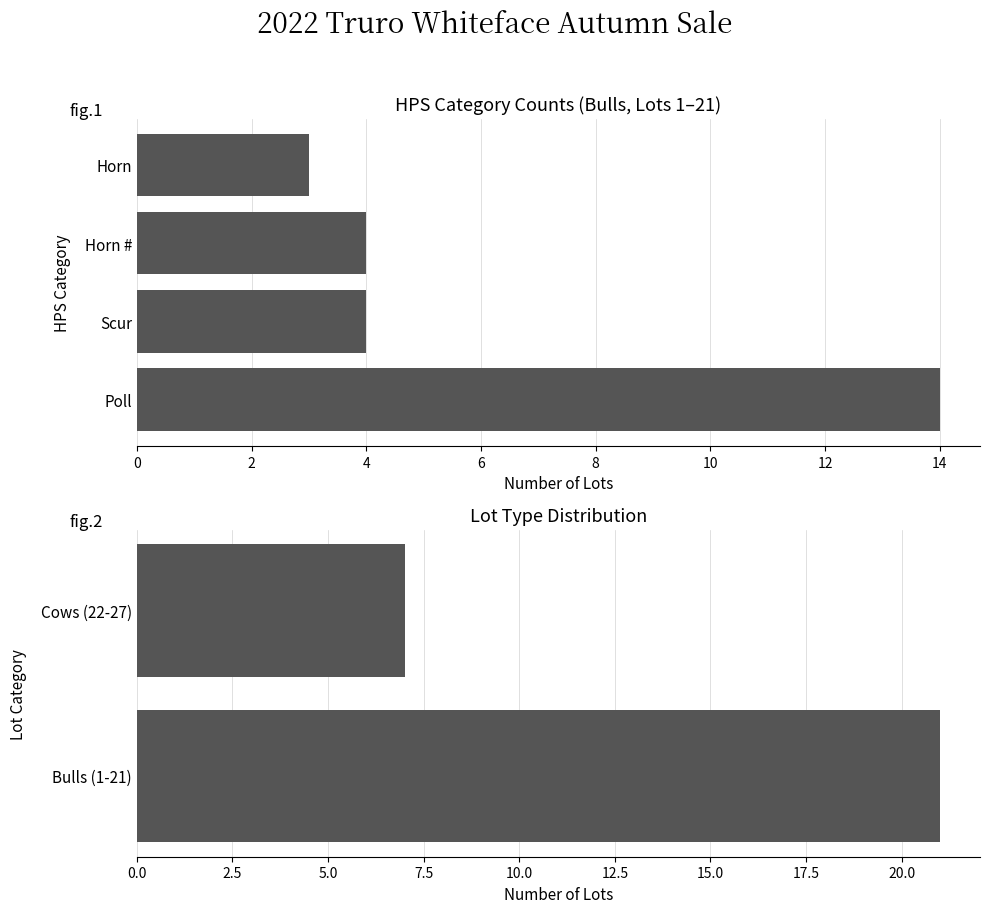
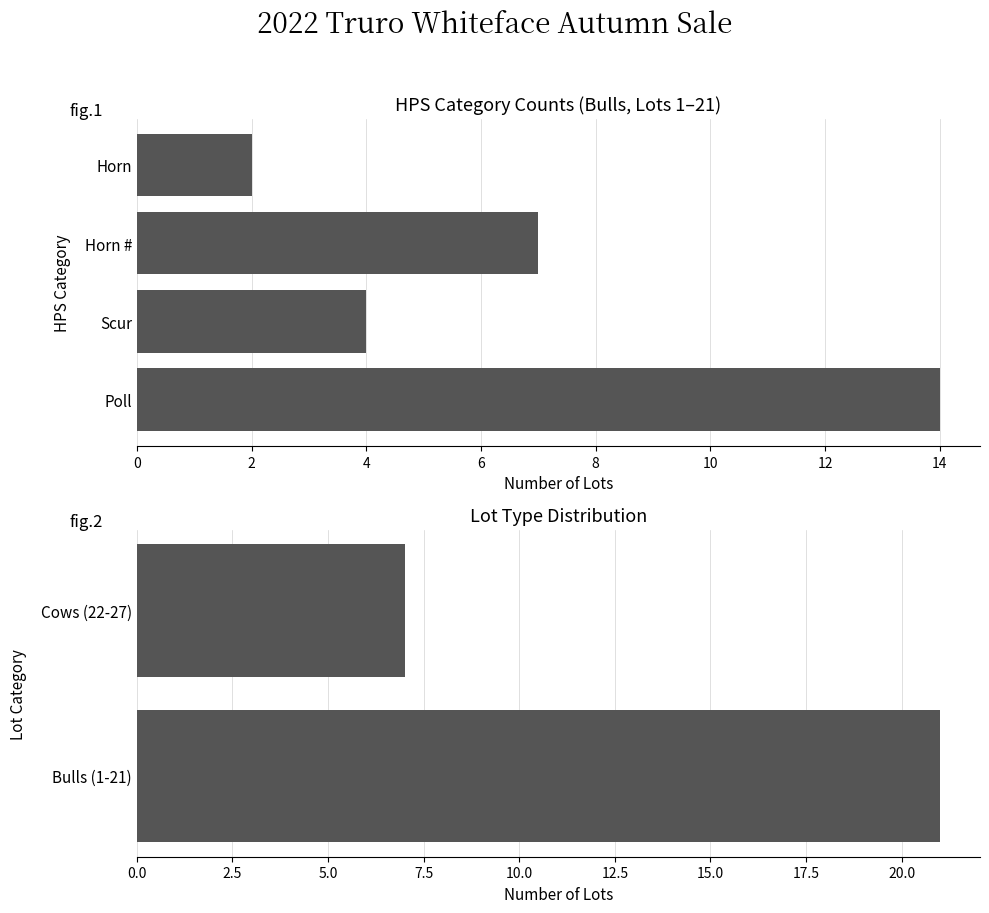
HPS Category Counts (Bulls, Lots 1–21), Horn: 3 -> 2
HPS Category Counts (Bulls, Lots 1–21), Horn #: 4 -> 7
